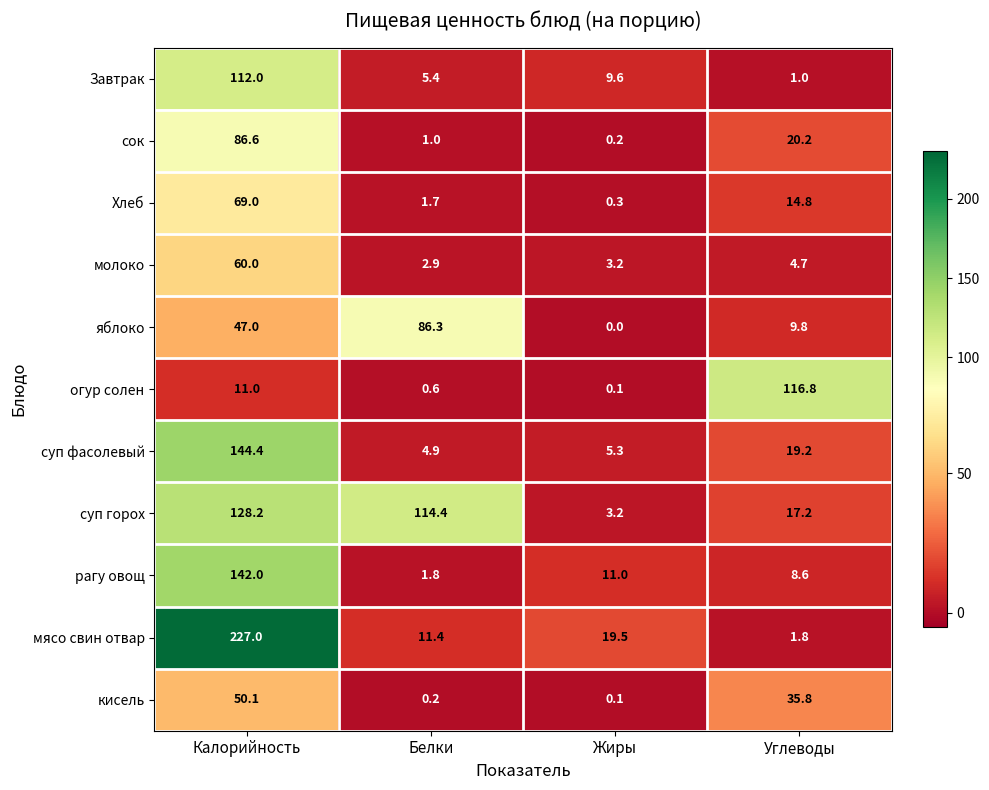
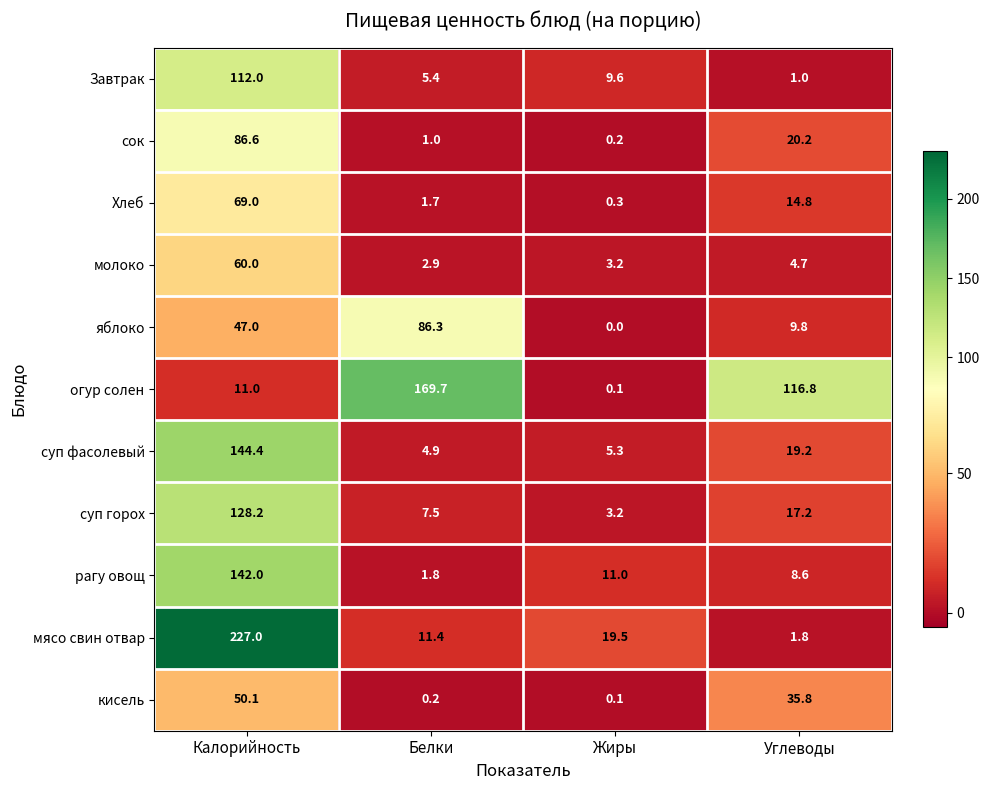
огур солен, Белки: 0.6 -> 169.7
суп горох, Белки: 114.4 -> 7.5
